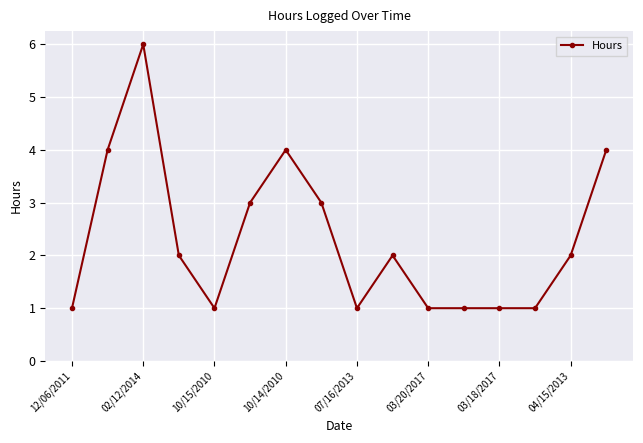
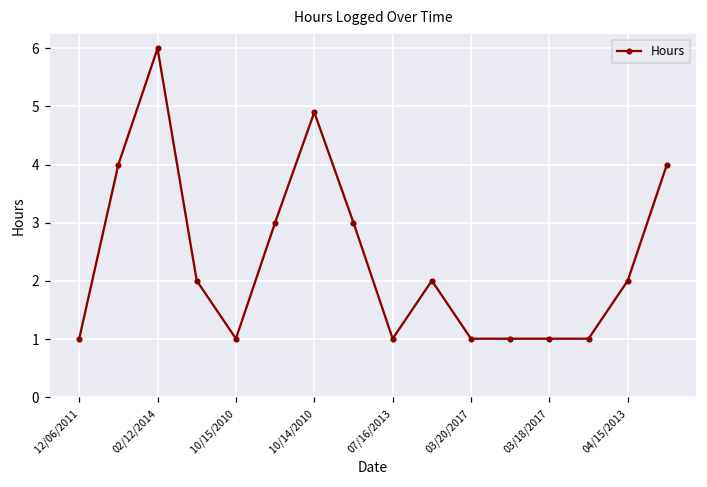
10/14/2010: 4.0 -> 4.9
